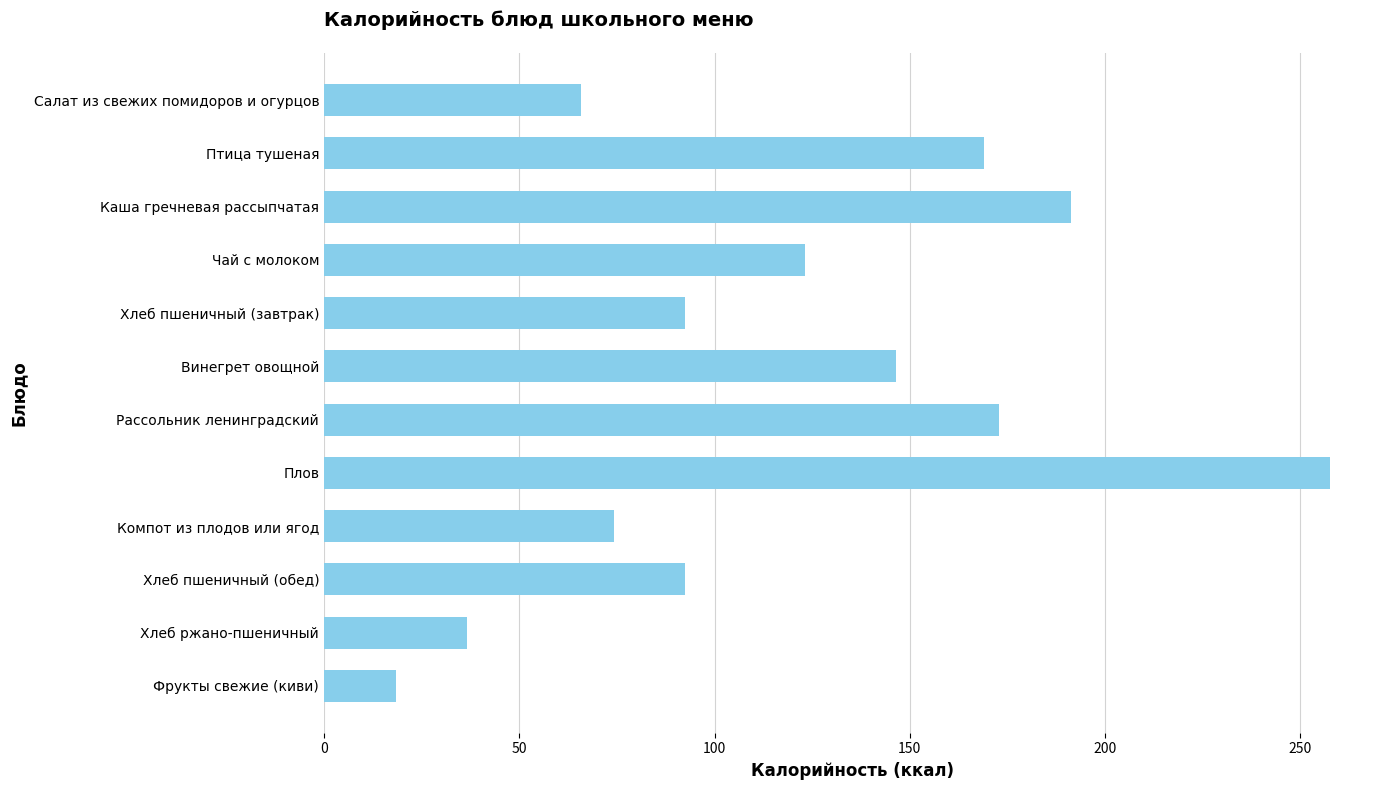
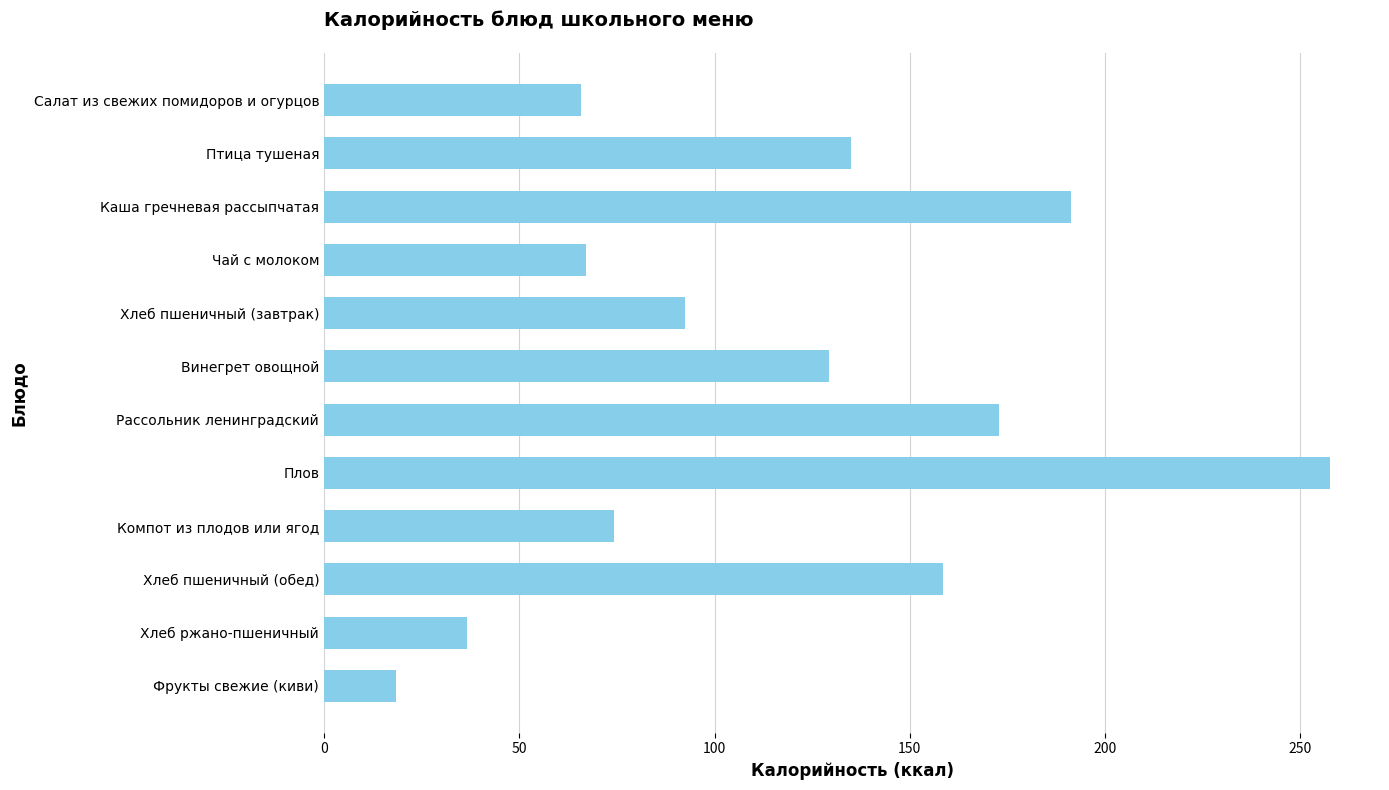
Птица тушеная: 169 -> 135
Чай с молоком: 123 -> 67
Винегрет овощной: 146 -> 129
Хлеб пшеничный (обед): 92 -> 159
